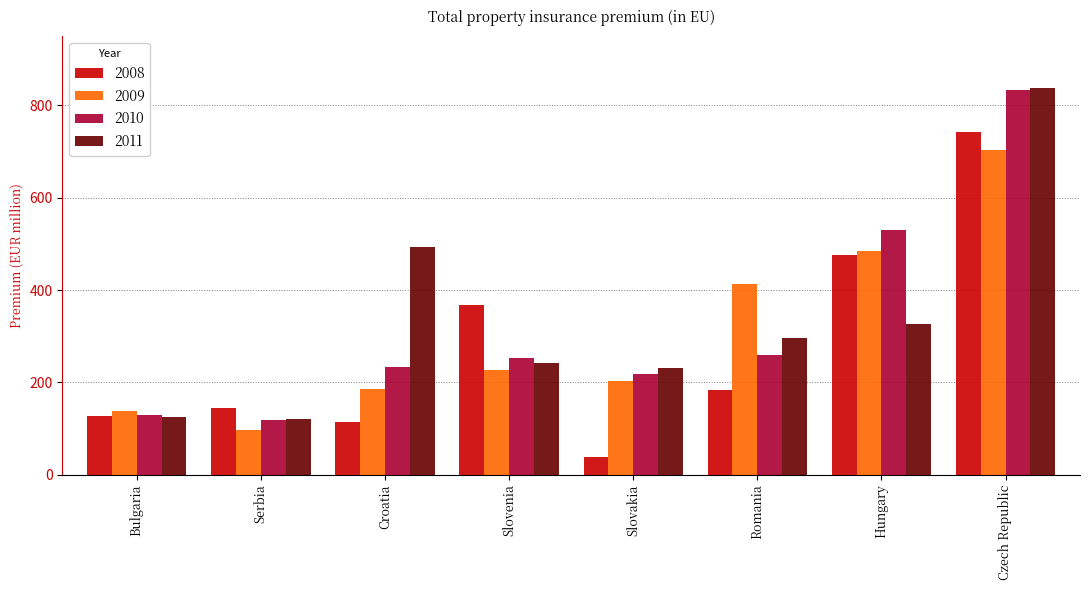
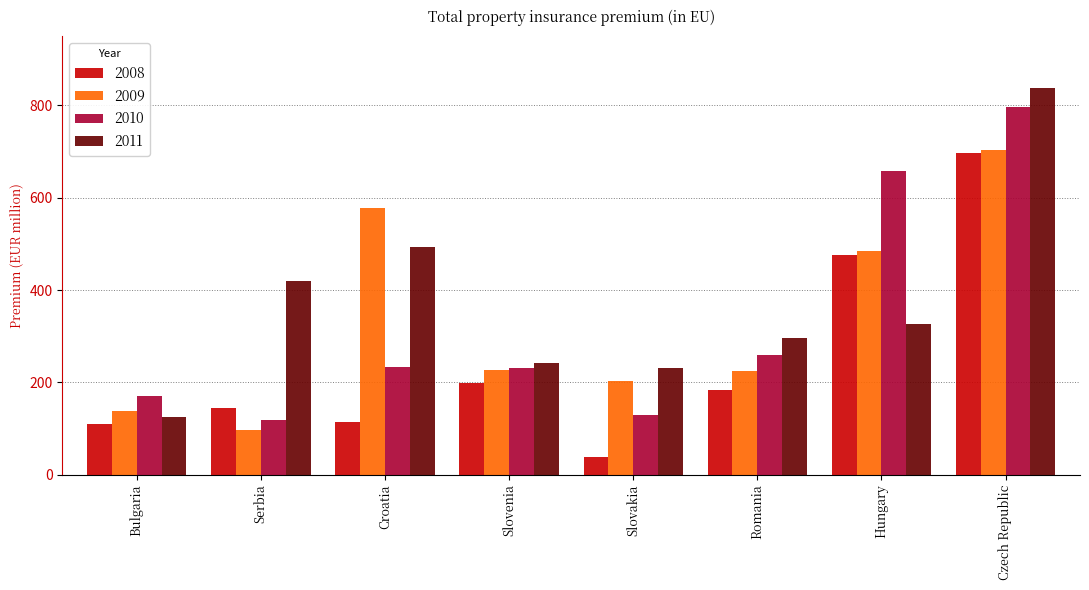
2008, Bulgaria: 130 -> 110
2010, Bulgaria: 130 -> 170
2011, Serbia: 120 -> 420
2009, Croatia: 190 -> 580
2008, Slovenia: 370 -> 200
2010, Slovenia: 250 -> 230
2010, Slovakia: 220 -> 130
2009, Romania: 410 -> 230
2010, Hungary: 530 -> 660
2008, Czech Republic: 740 -> 700
2010, Czech Republic: 830 -> 800
